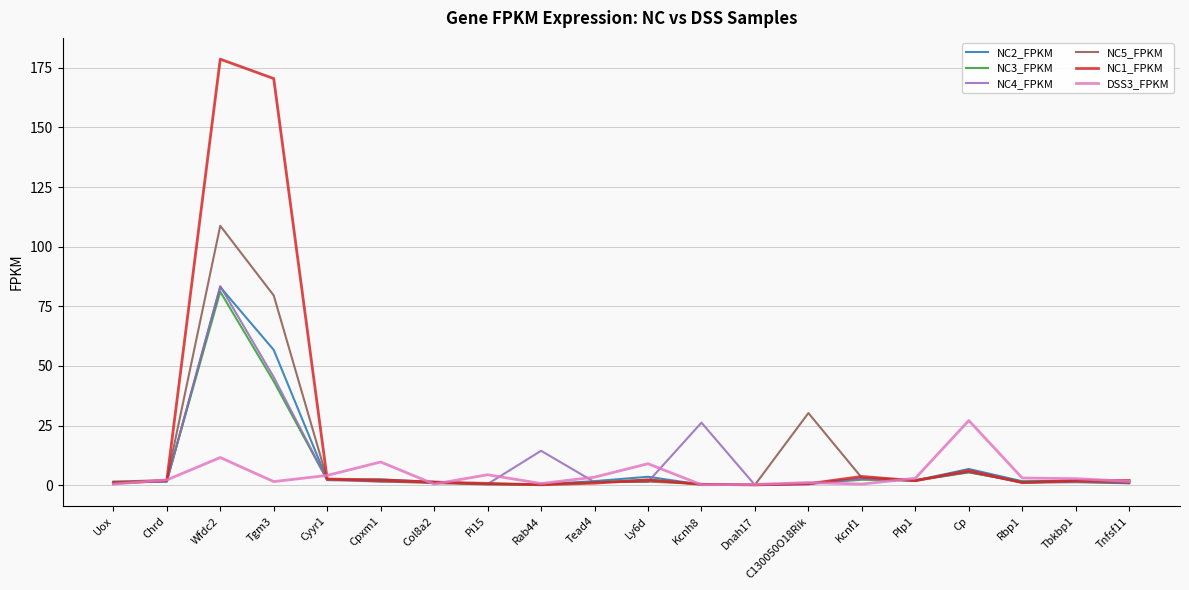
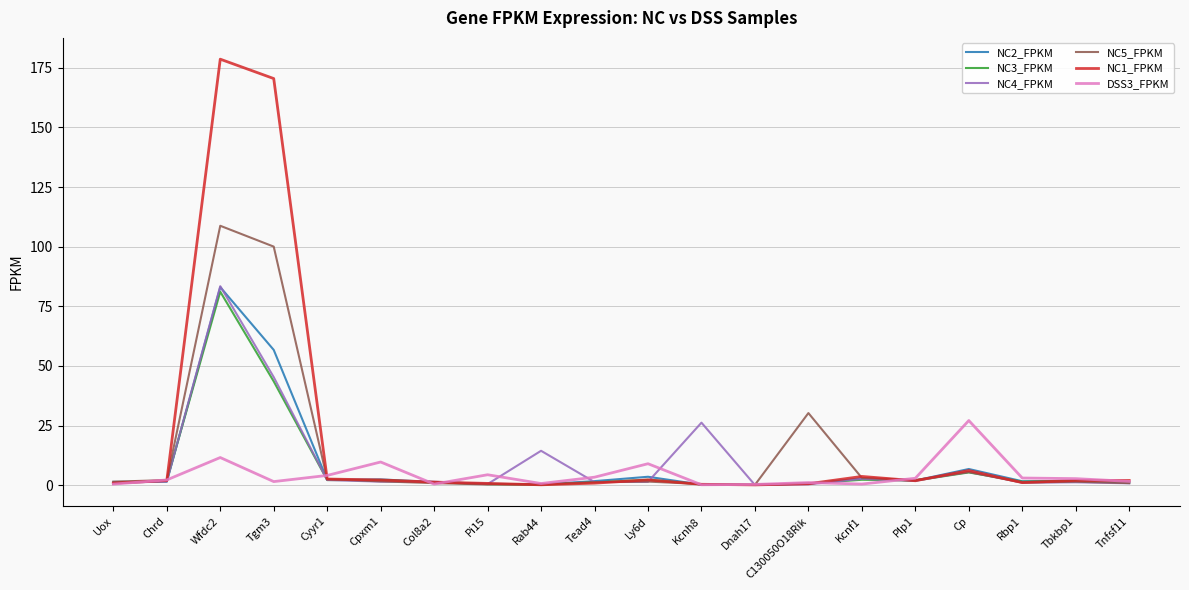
NC5_FPKM, Tgm3: 80 -> 100
